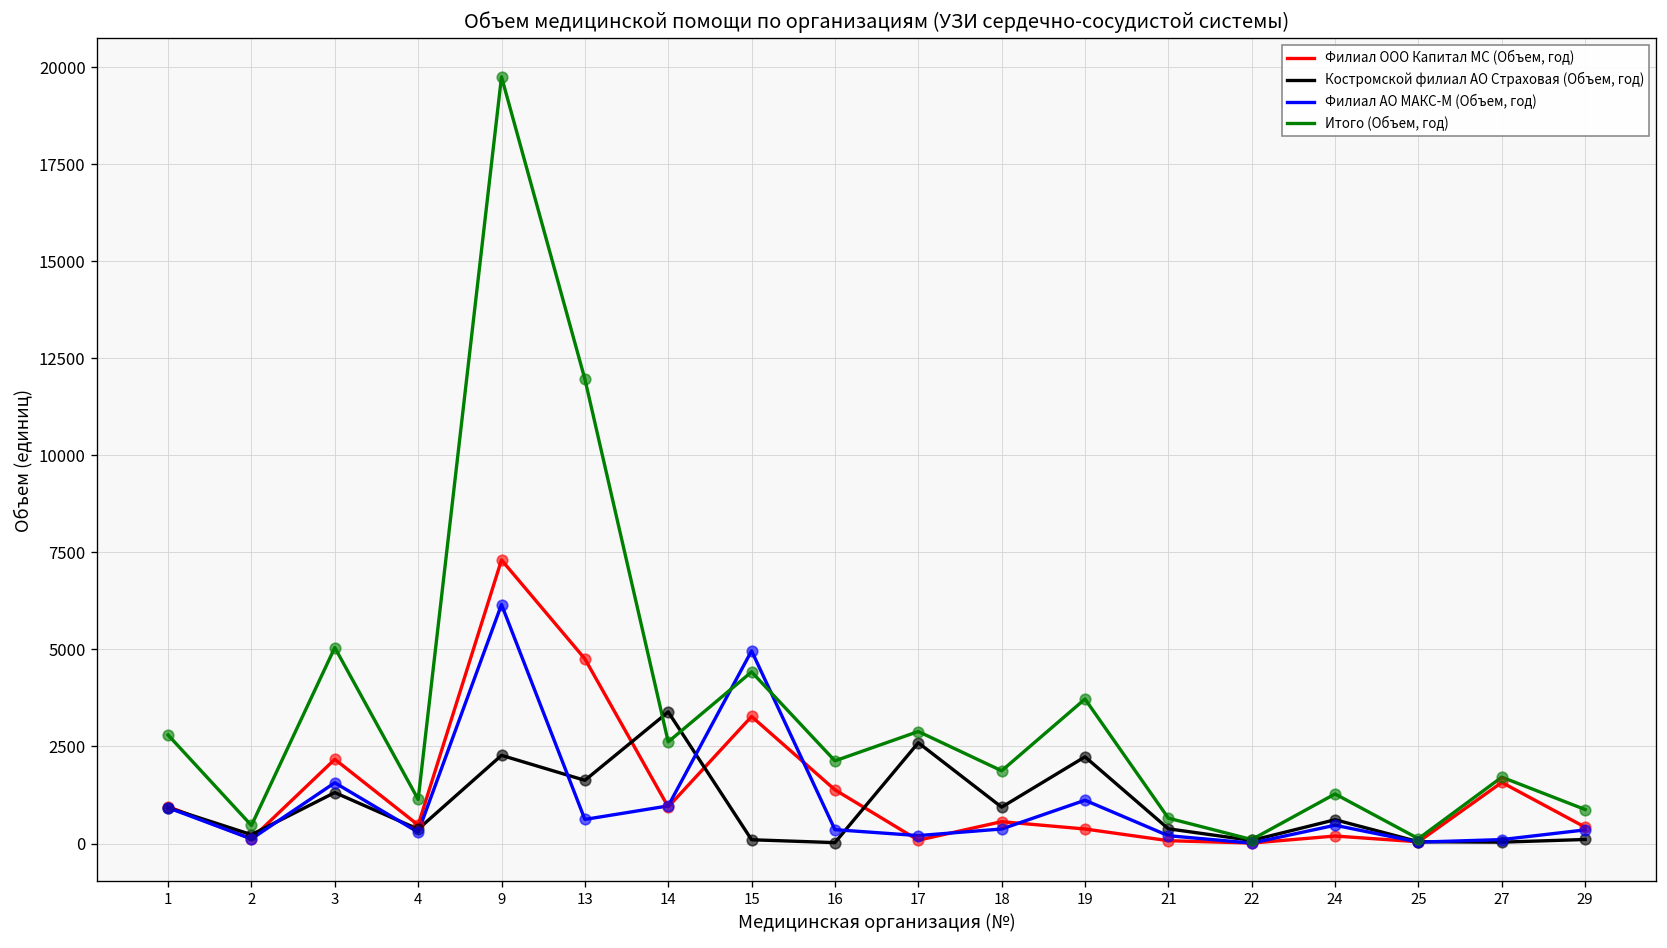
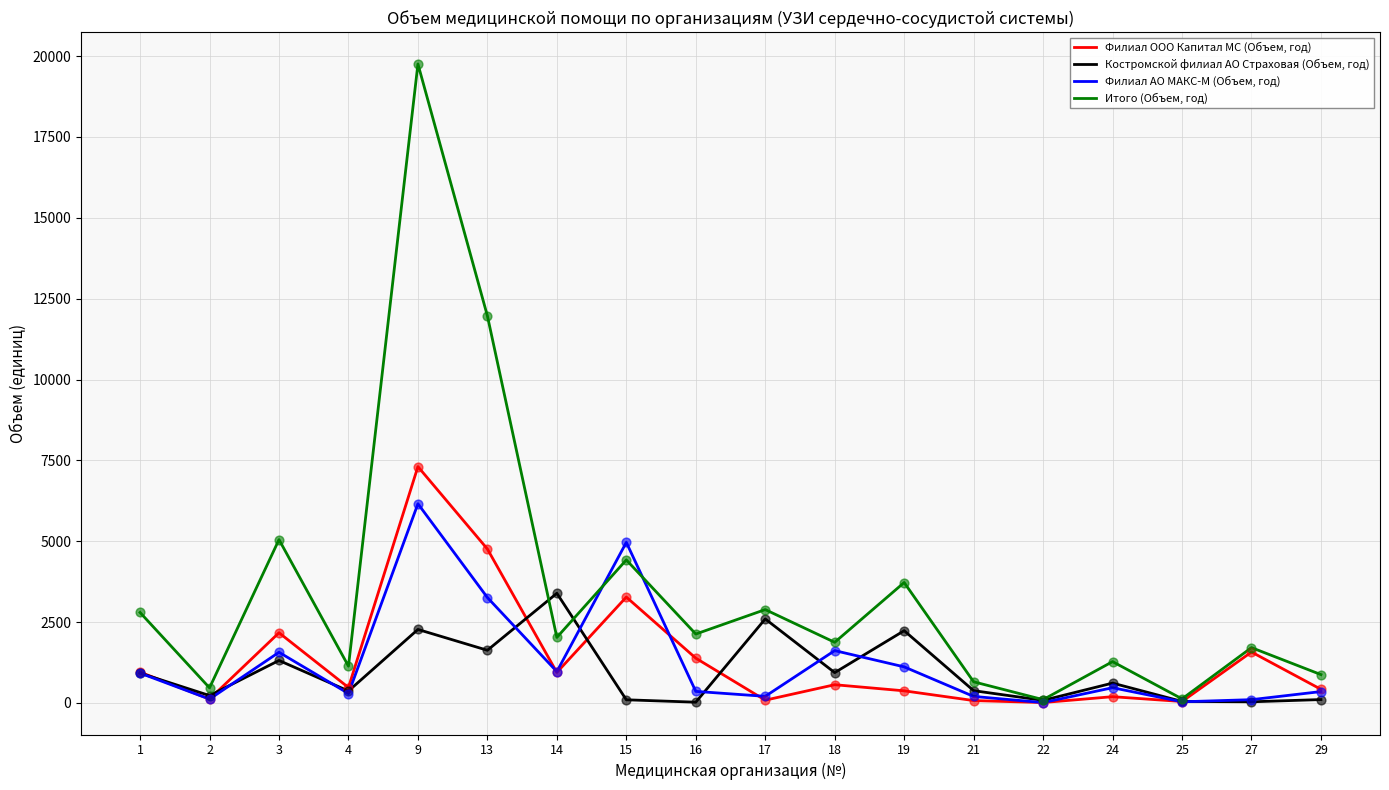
Филиал АО МАКС-М (Объем, год), 13: 600 -> 3300
Итого (Объем, год), 14: 2600 -> 2000
Филиал АО МАКС-М (Объем, год), 18: 400 -> 1600
